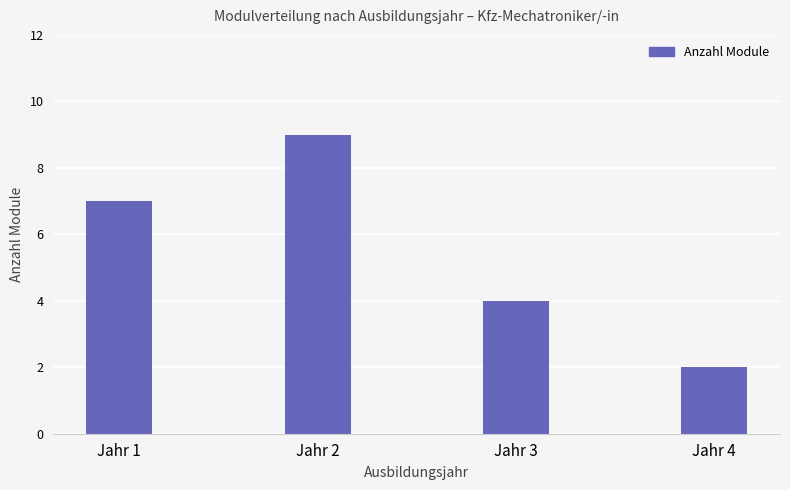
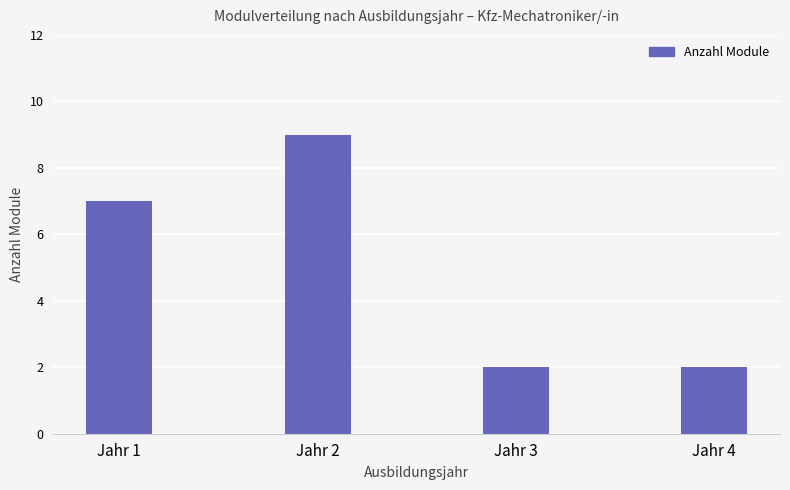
Jahr 3: 4 -> 2
